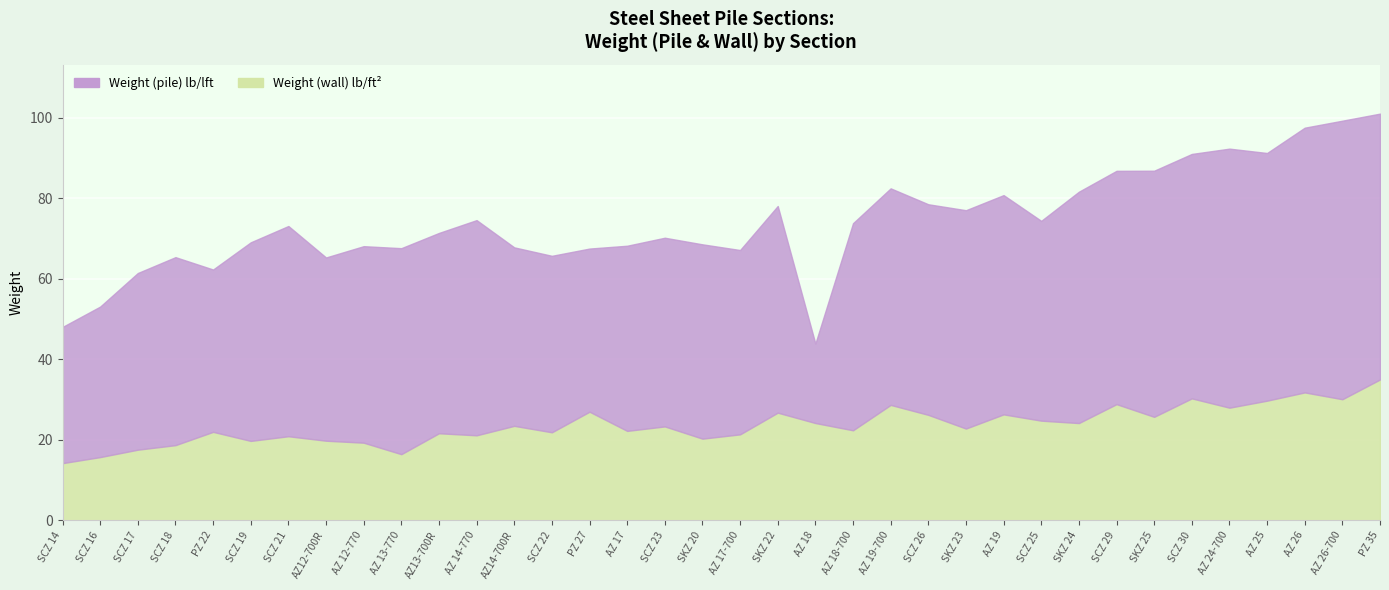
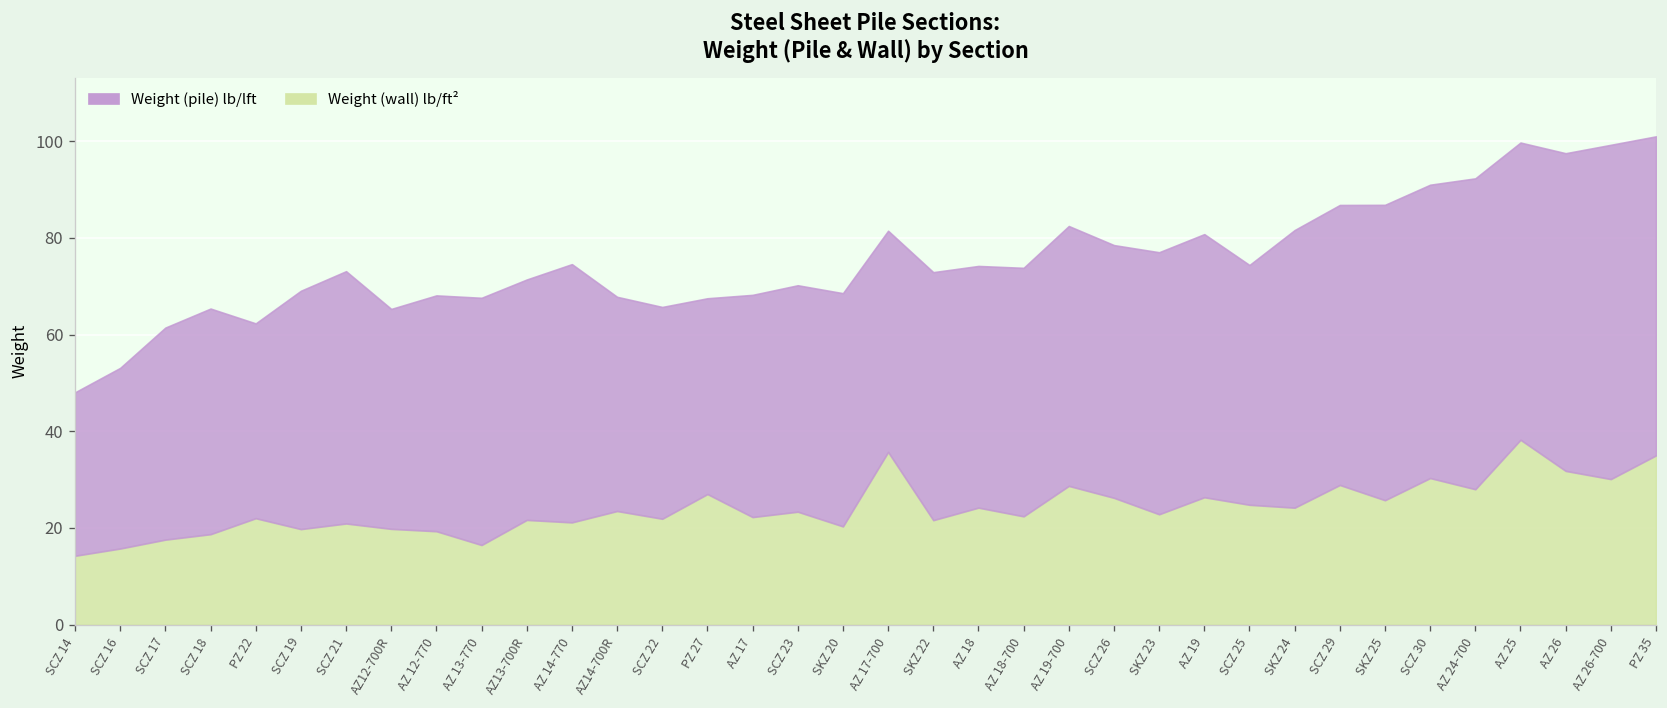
Weight (wall) lb/ft², AZ 17-700: 21 -> 36
Weight (wall) lb/ft², SKZ 22: 27 -> 22
Weight (pile) lb/lft, AZ 18: 20 -> 50
Weight (wall) lb/ft², AZ 25: 30 -> 38
